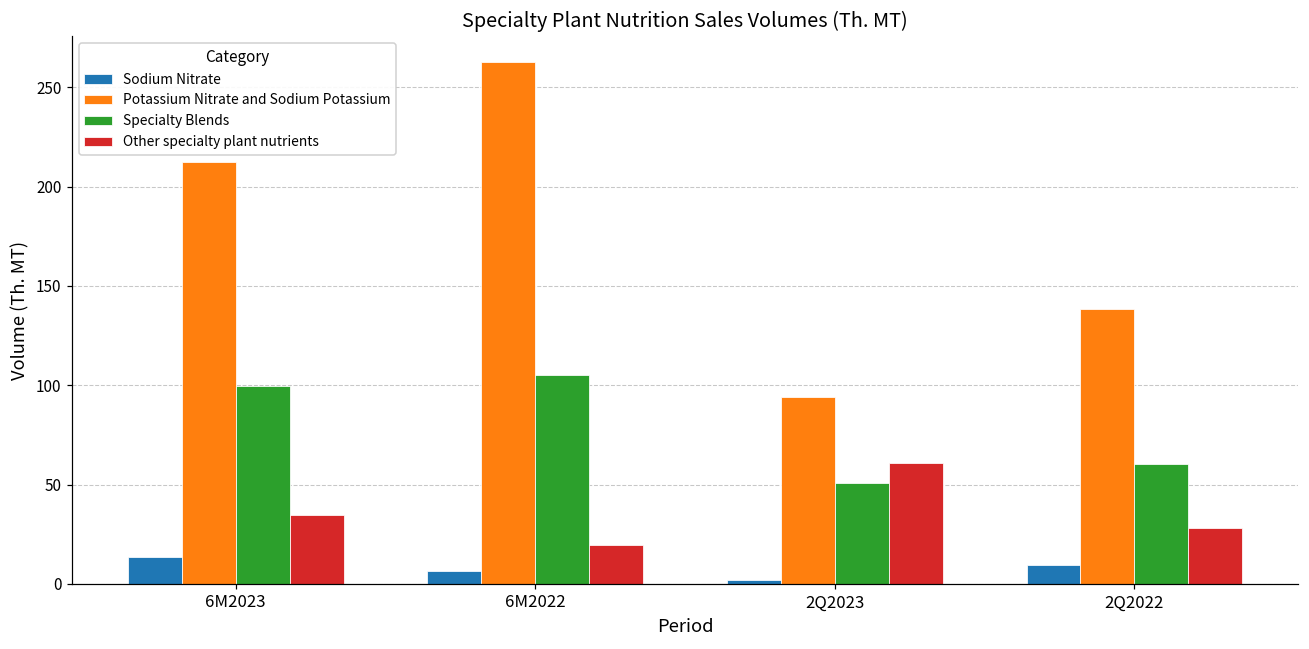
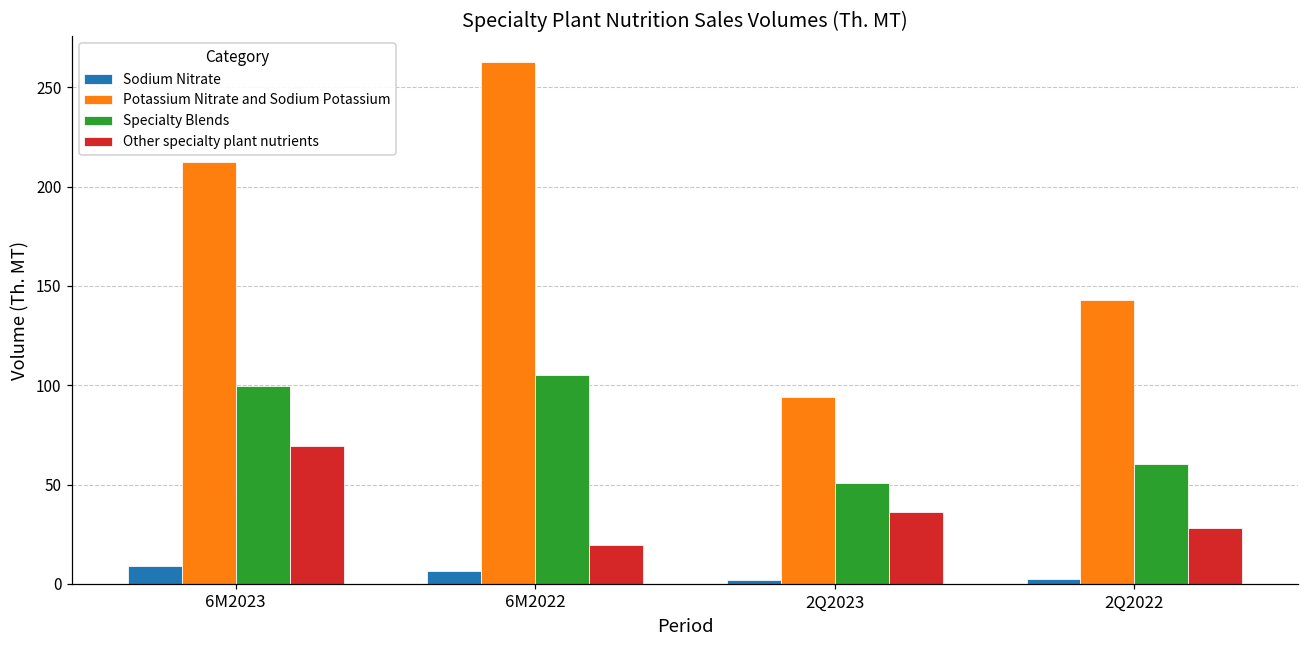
Sodium Nitrate, 6M2023: 14 -> 9
Other specialty plant nutrients, 6M2023: 35 -> 69
Other specialty plant nutrients, 2Q2023: 61 -> 36
Sodium Nitrate, 2Q2022: 9 -> 2
Potassium Nitrate and Sodium Potassium, 2Q2022: 138 -> 143
